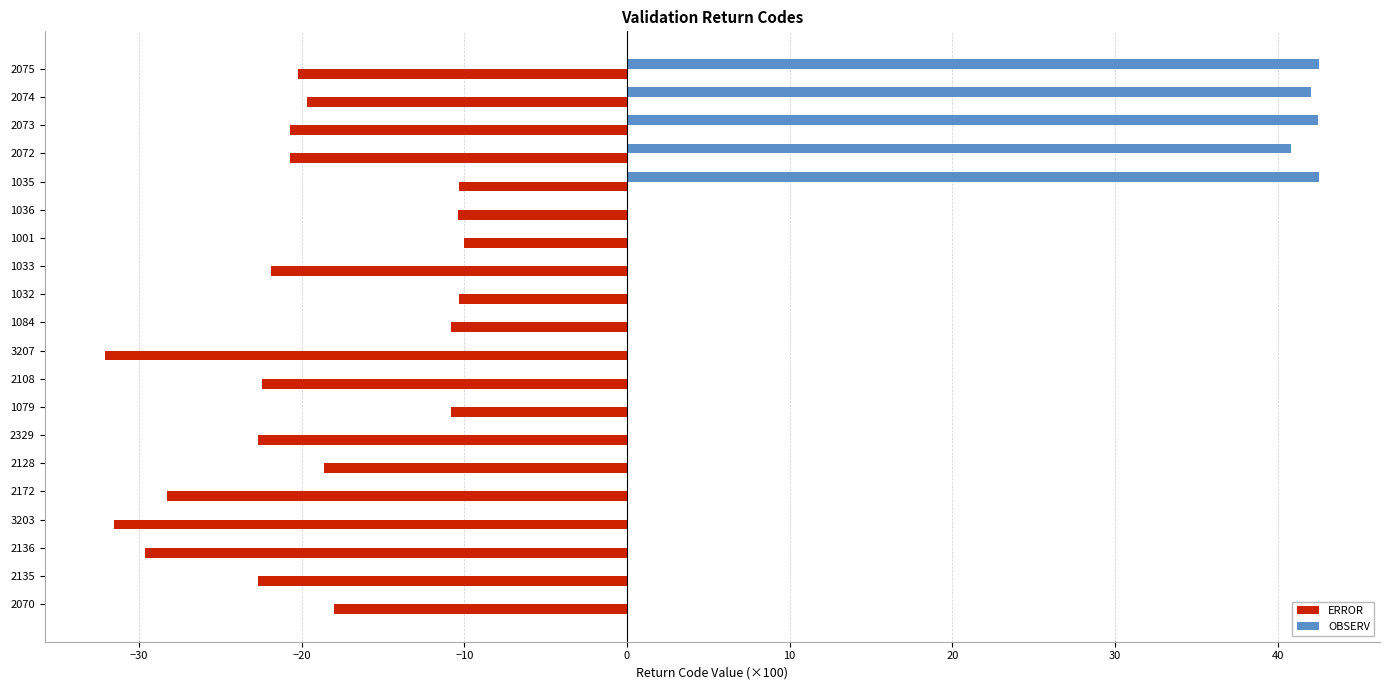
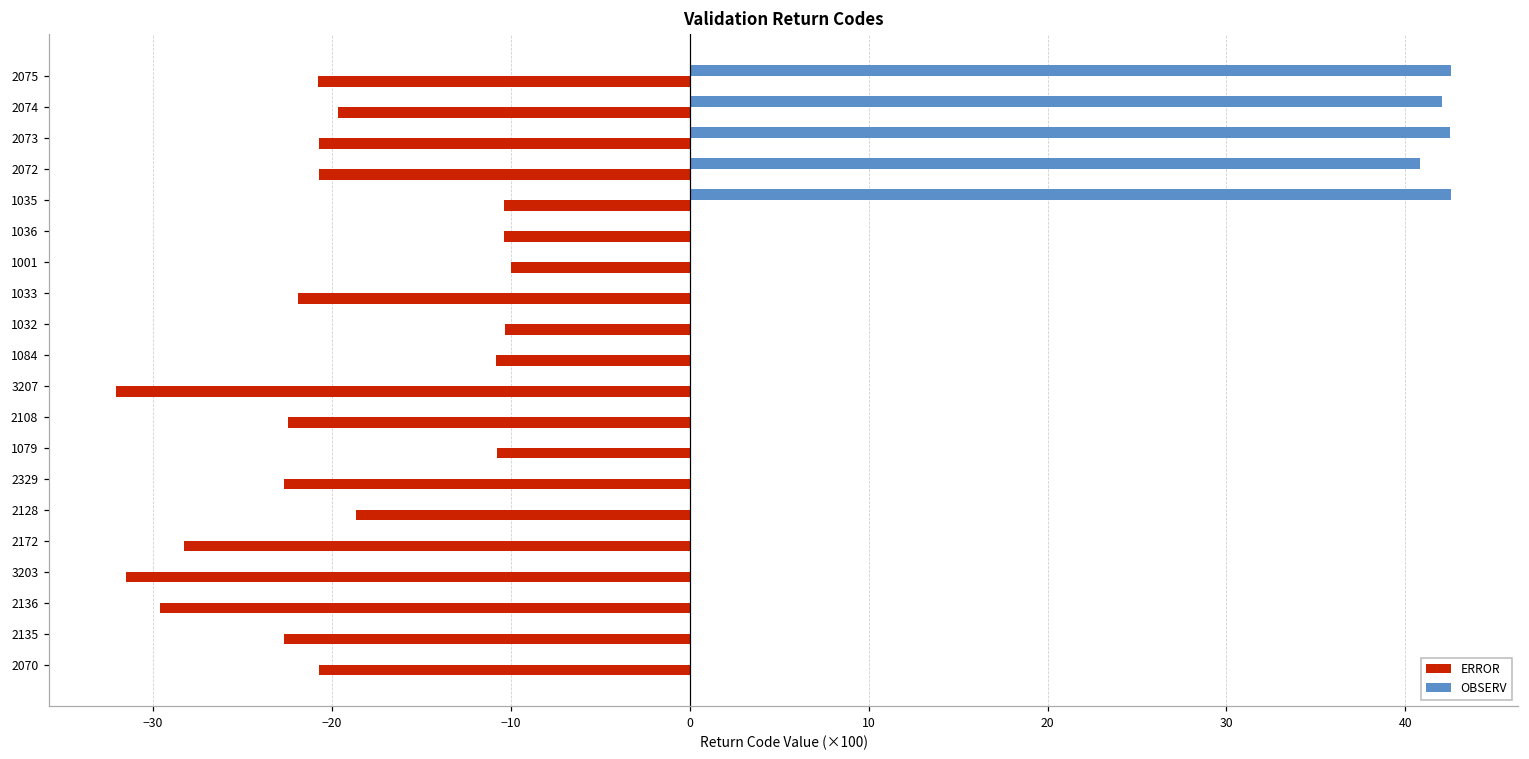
ERROR, 2075: -20.2 -> -20.8
ERROR, 2070: -18.0 -> -20.7
